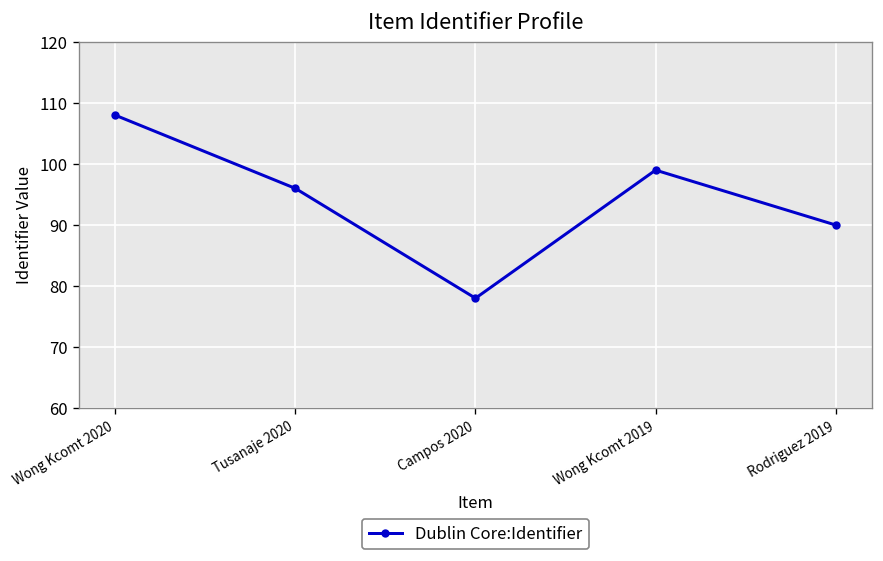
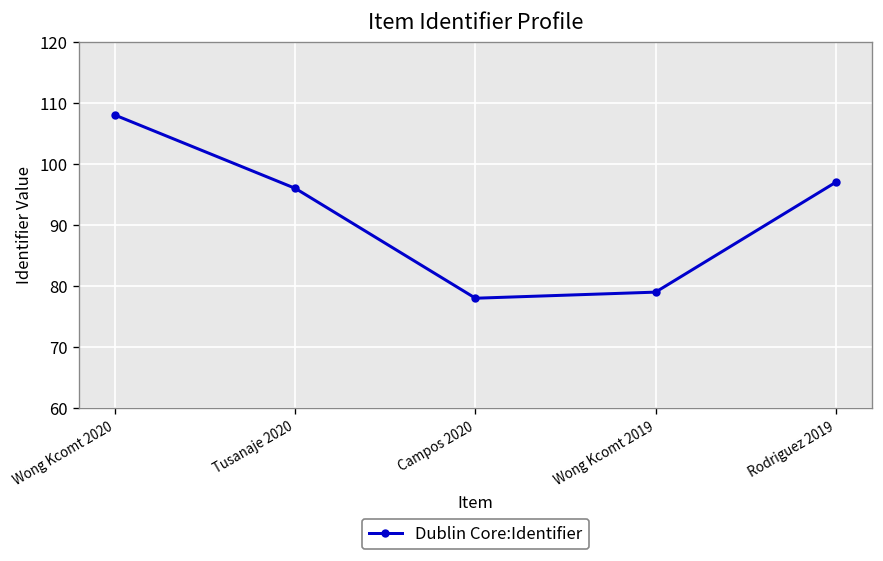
Wong Kcomt 2019: 99 -> 79
Rodriguez 2019: 90 -> 97
